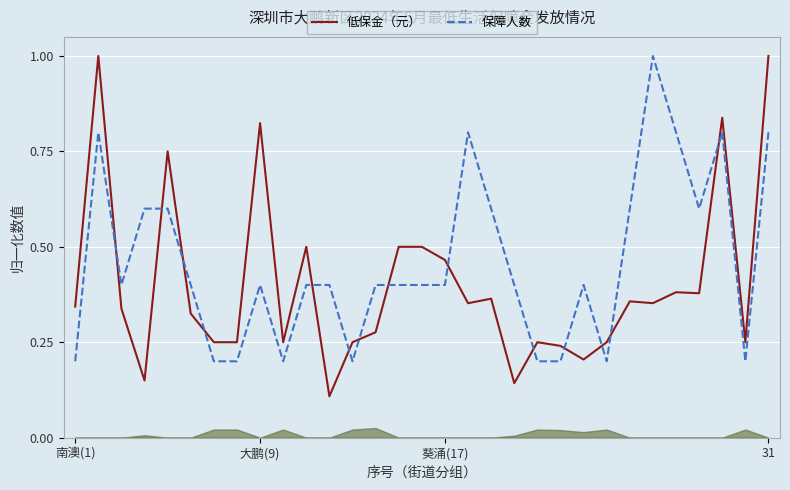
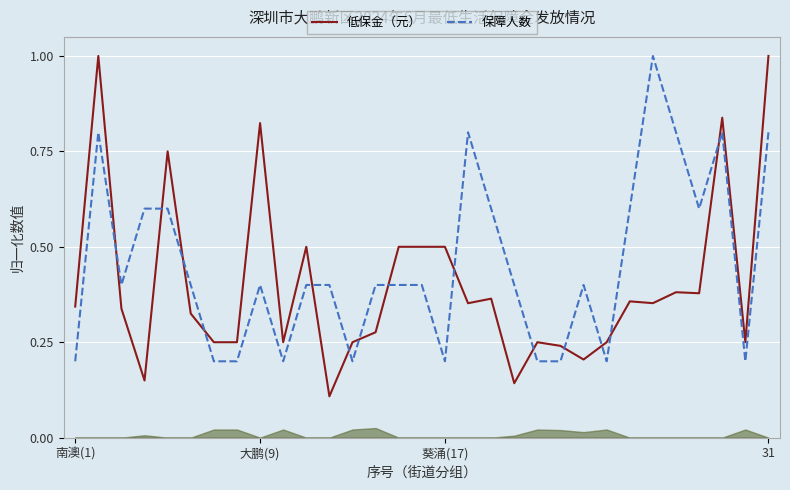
低保金（元）, 葵涌(17): 0.47 -> 0.50
保障人数, 葵涌(17): 0.40 -> 0.20
